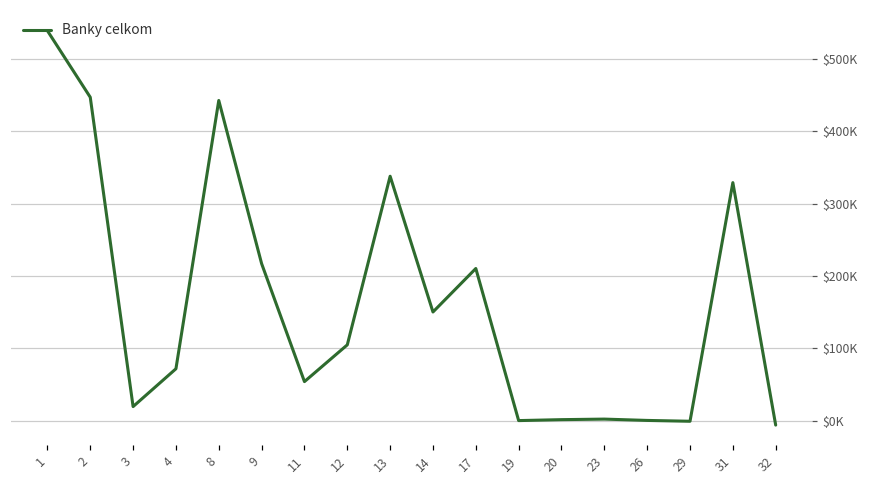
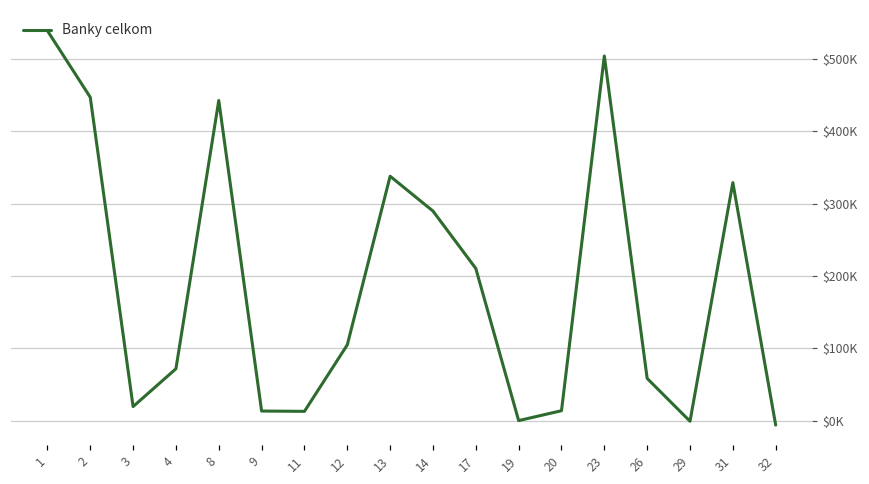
9: $220000 -> $10000
11: $50000 -> $10000
14: $150000 -> $290000
20: $0 -> $10000
23: $0 -> $500000
26: $0 -> $60000
